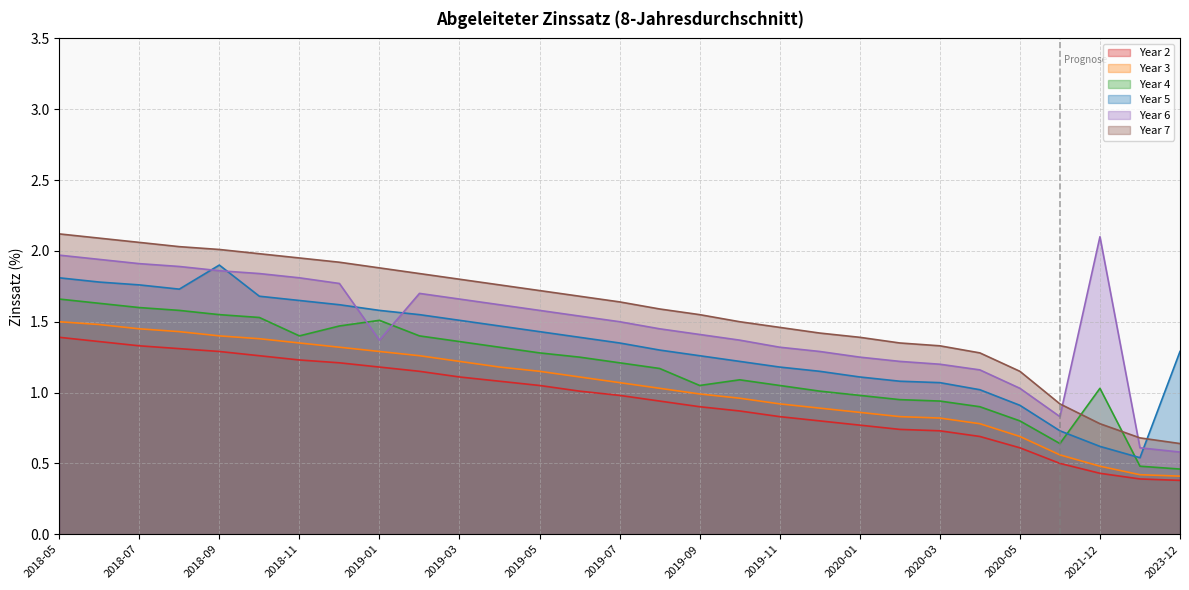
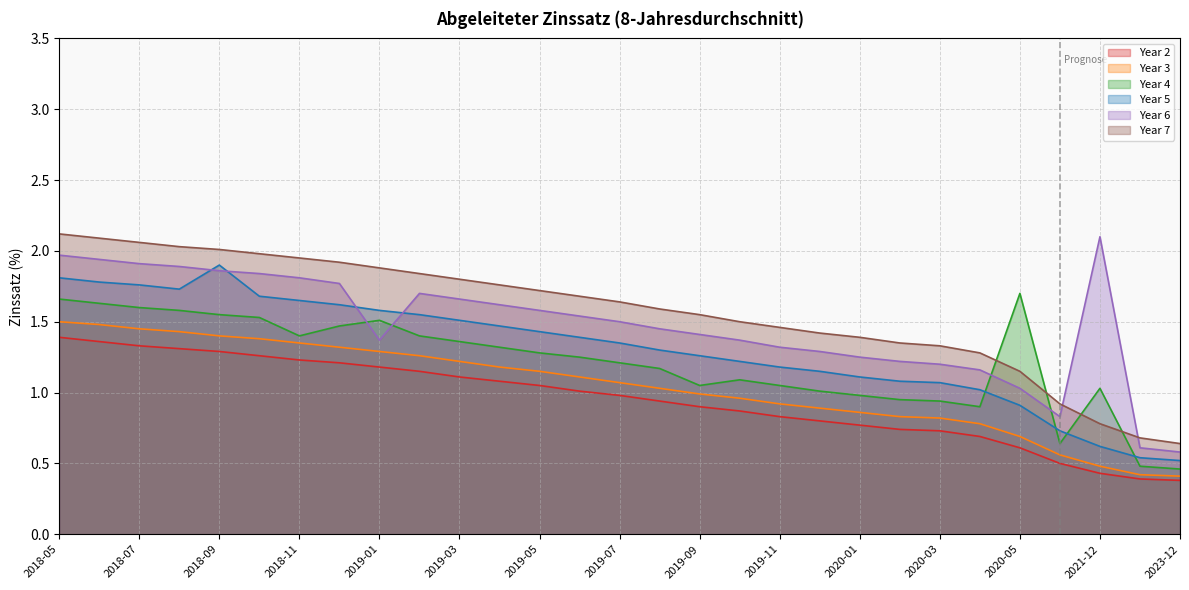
Year 4, 2020-05: 0.8 -> 1.7
Year 5, 2023-12: 1.29 -> 0.52
